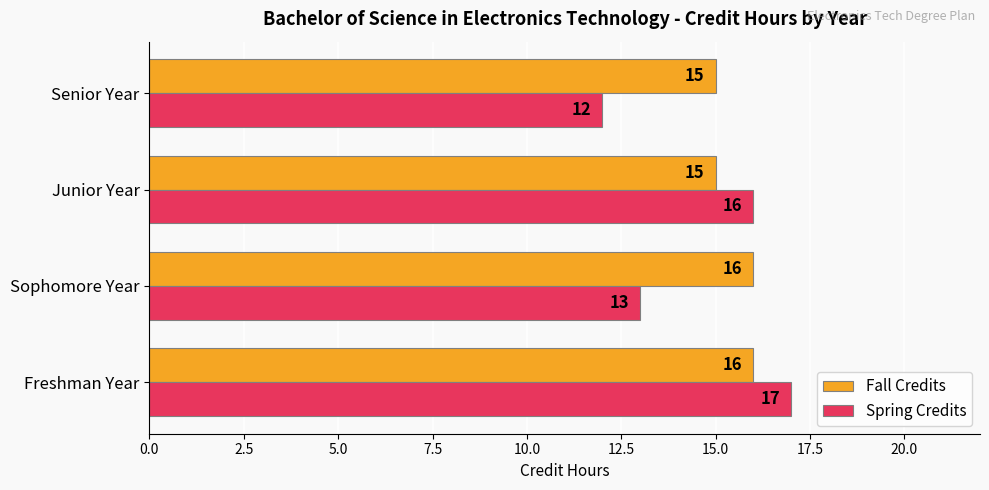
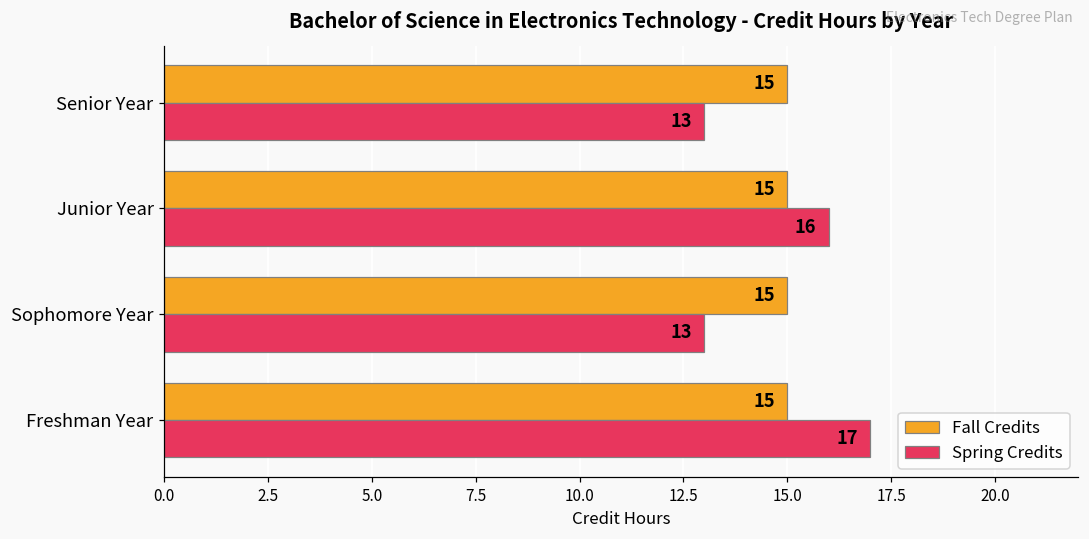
Spring Credits, Senior Year: 12 -> 13
Fall Credits, Sophomore Year: 16 -> 15
Fall Credits, Freshman Year: 16 -> 15
